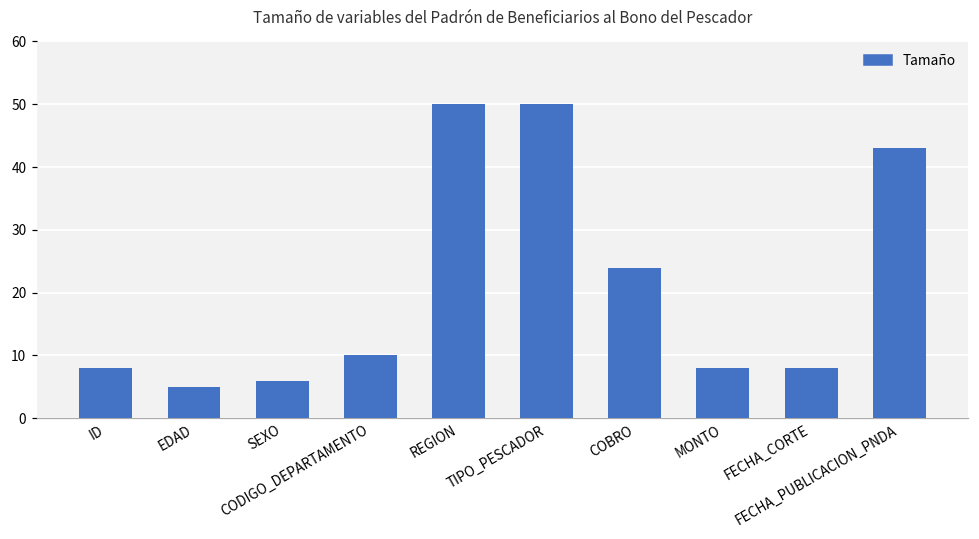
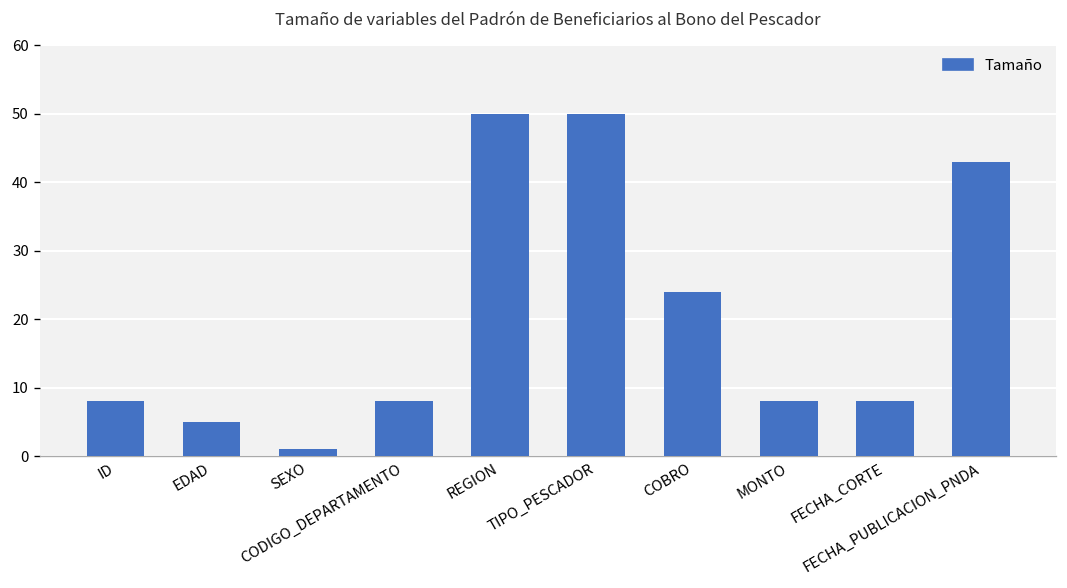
SEXO: 6 -> 1
CODIGO_DEPARTAMENTO: 10 -> 8
